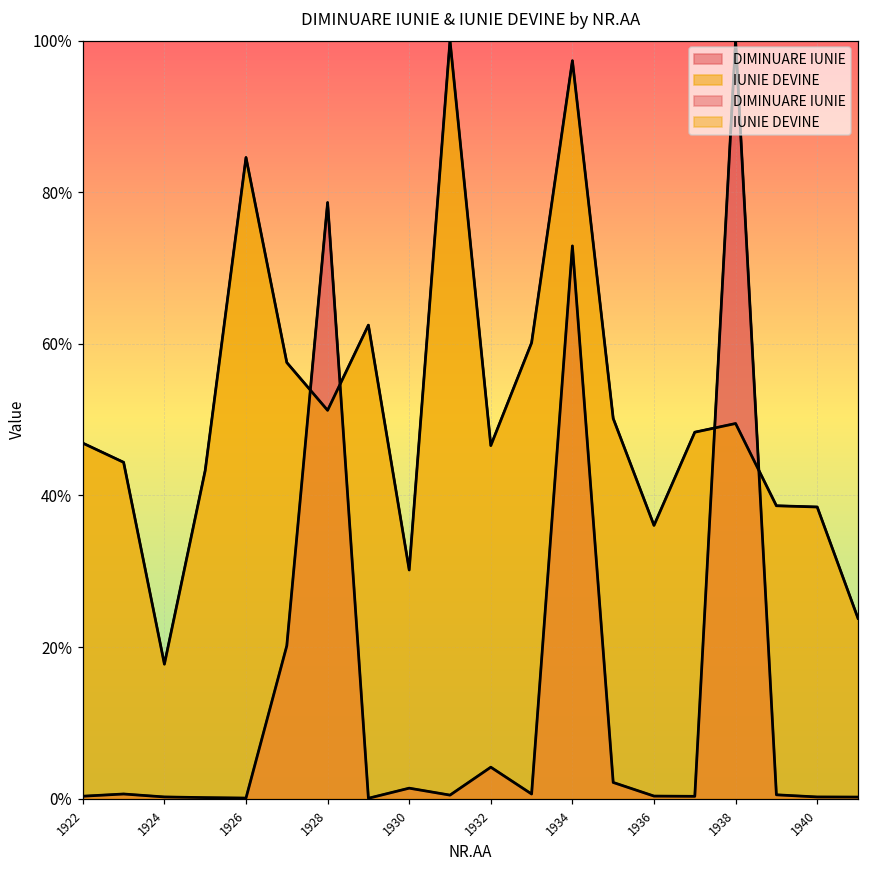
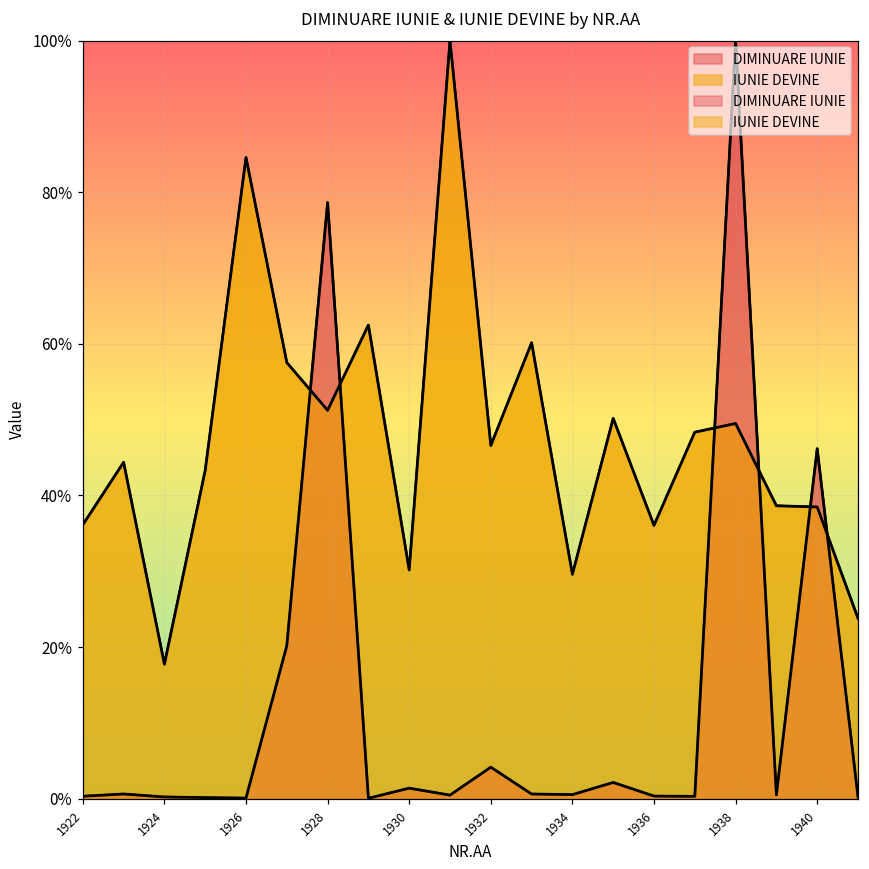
IUNIE DEVINE, 1922: 47% -> 36%
DIMINUARE IUNIE, 1934: 73% -> 1%
IUNIE DEVINE, 1934: 97% -> 30%
DIMINUARE IUNIE, 1940: 0% -> 46%
